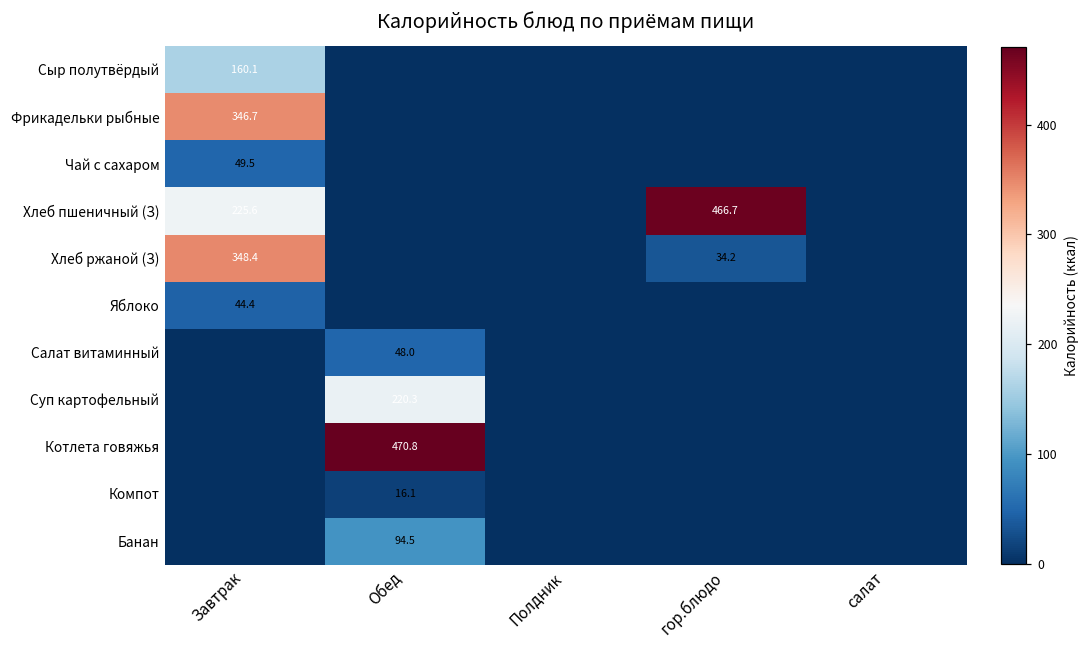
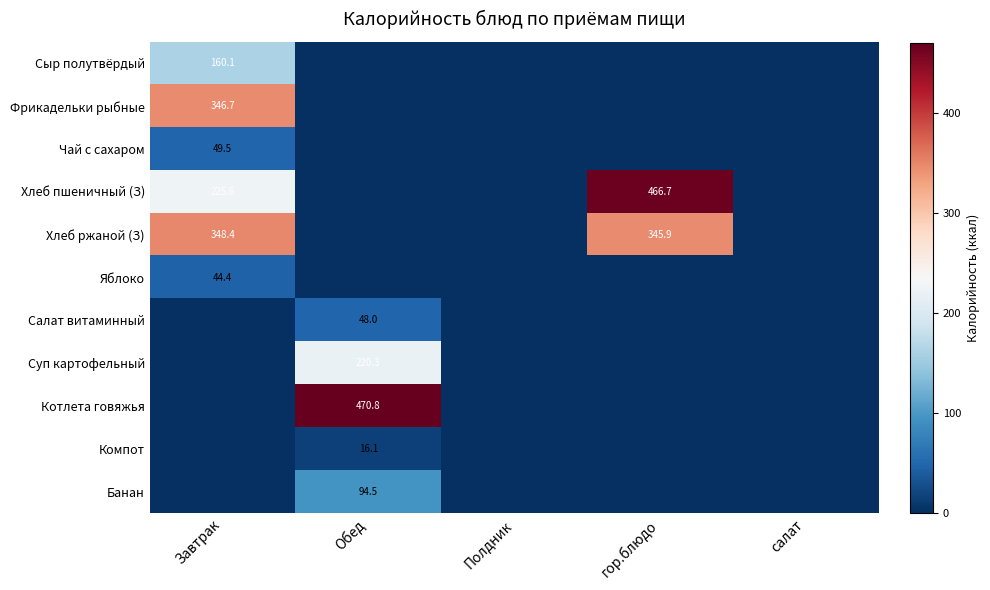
Хлеб ржаной (З), гор.блюдо: 34.2 -> 345.9
